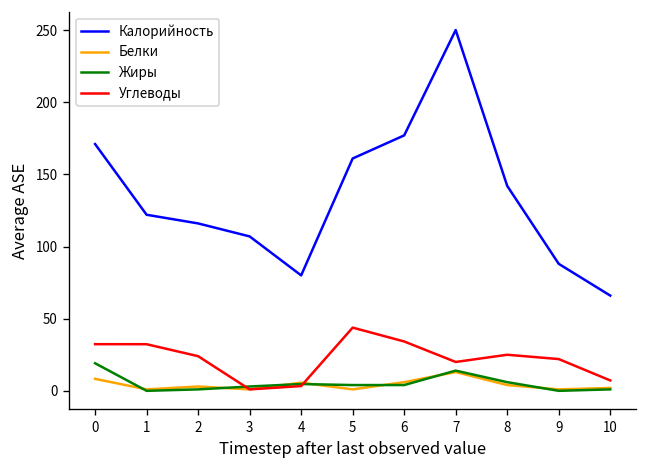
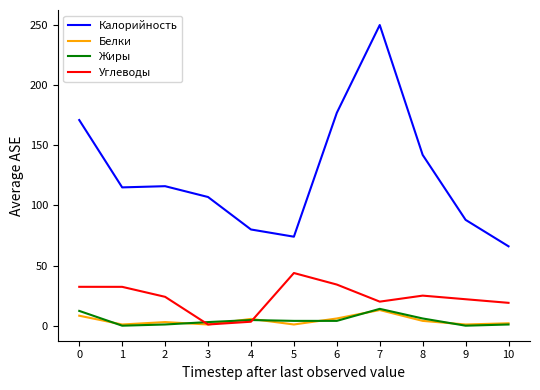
Жиры, 0: 19 -> 12
Калорийность, 1: 122 -> 115
Калорийность, 5: 161 -> 74
Углеводы, 10: 7 -> 19
